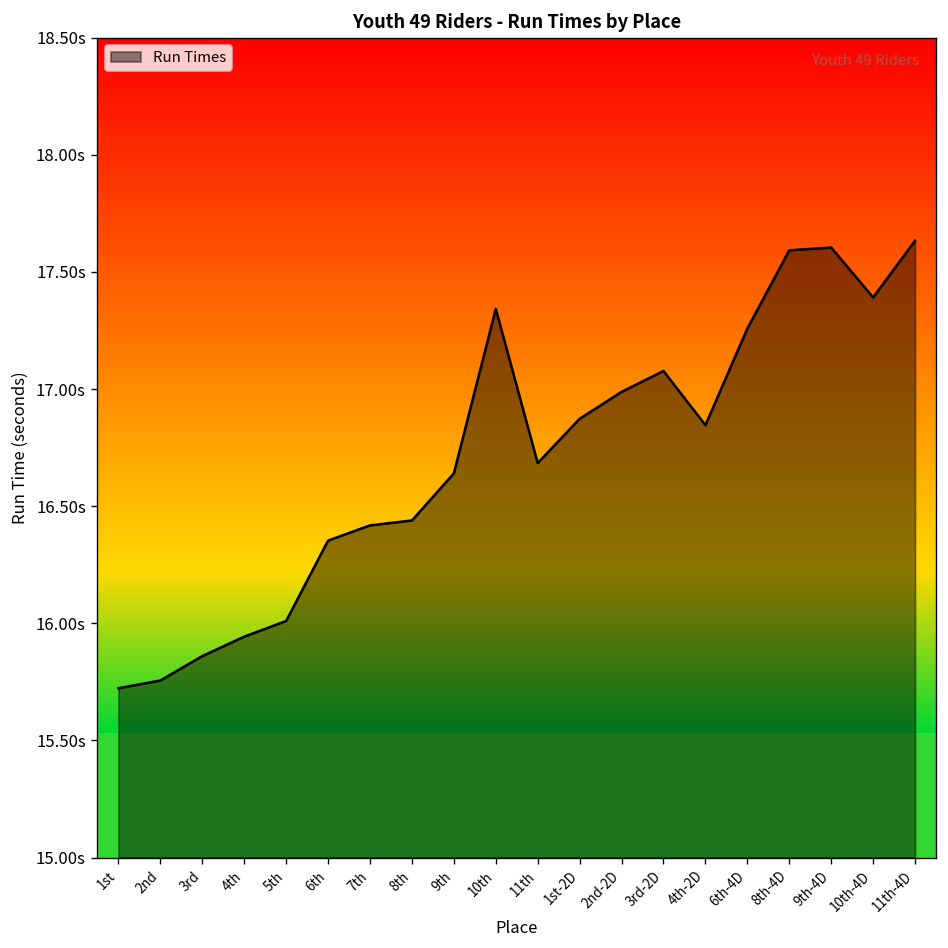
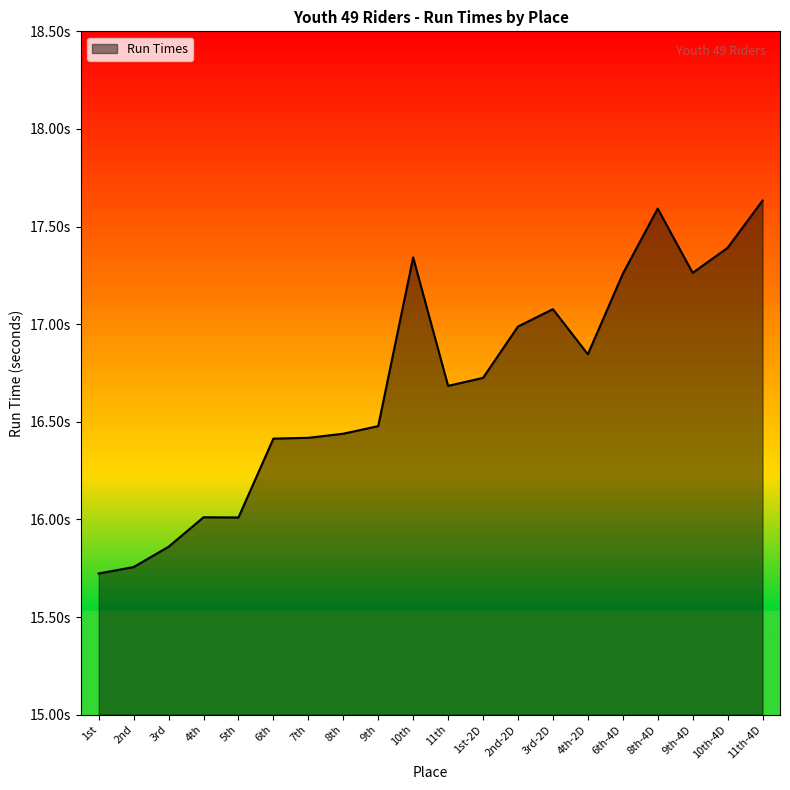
4th: 15.94s -> 16.01s
6th: 16.35s -> 16.41s
9th: 16.64s -> 16.48s
1st-2D: 16.87s -> 16.73s
9th-4D: 17.60s -> 17.26s
